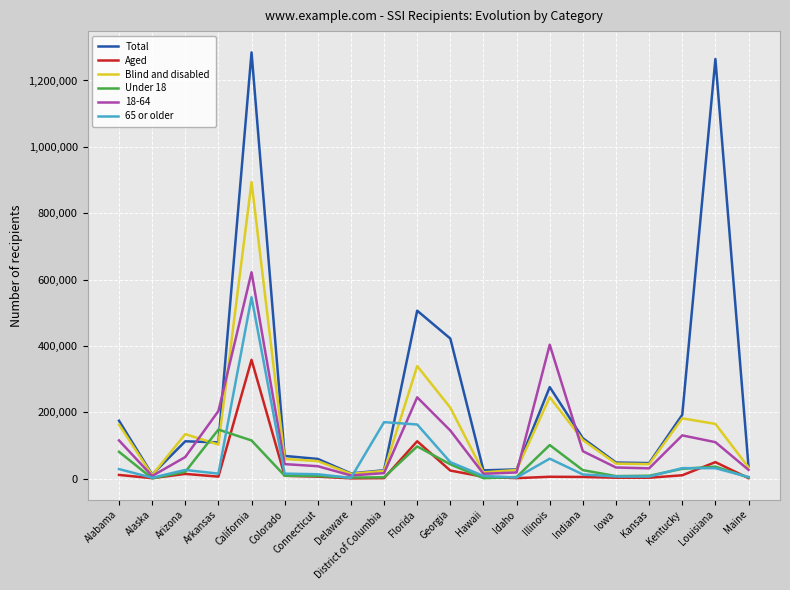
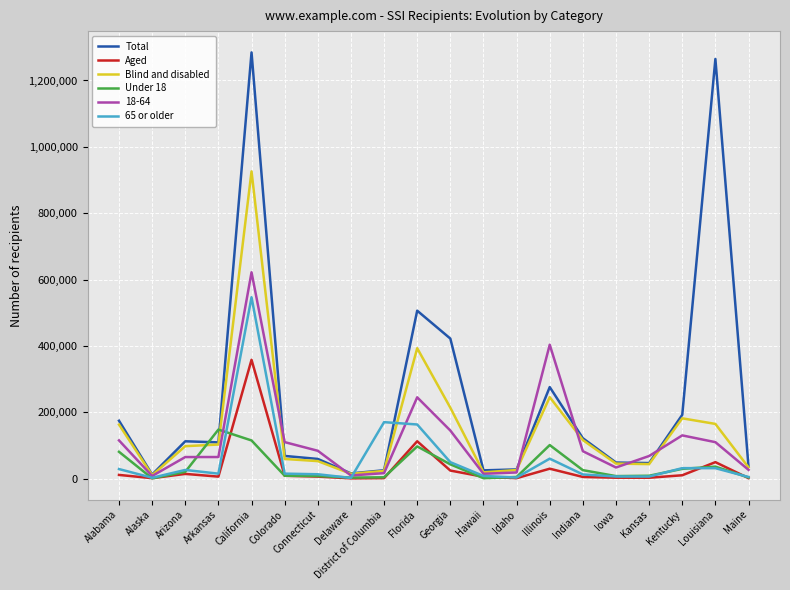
Blind and disabled, Arizona: 130,000 -> 100,000
18-64, Arkansas: 200,000 -> 70,000
Blind and disabled, California: 890,000 -> 930,000
18-64, Colorado: 40,000 -> 110,000
18-64, Connecticut: 40,000 -> 80,000
Blind and disabled, Florida: 340,000 -> 390,000
Aged, Illinois: 10,000 -> 30,000
18-64, Kansas: 30,000 -> 70,000
